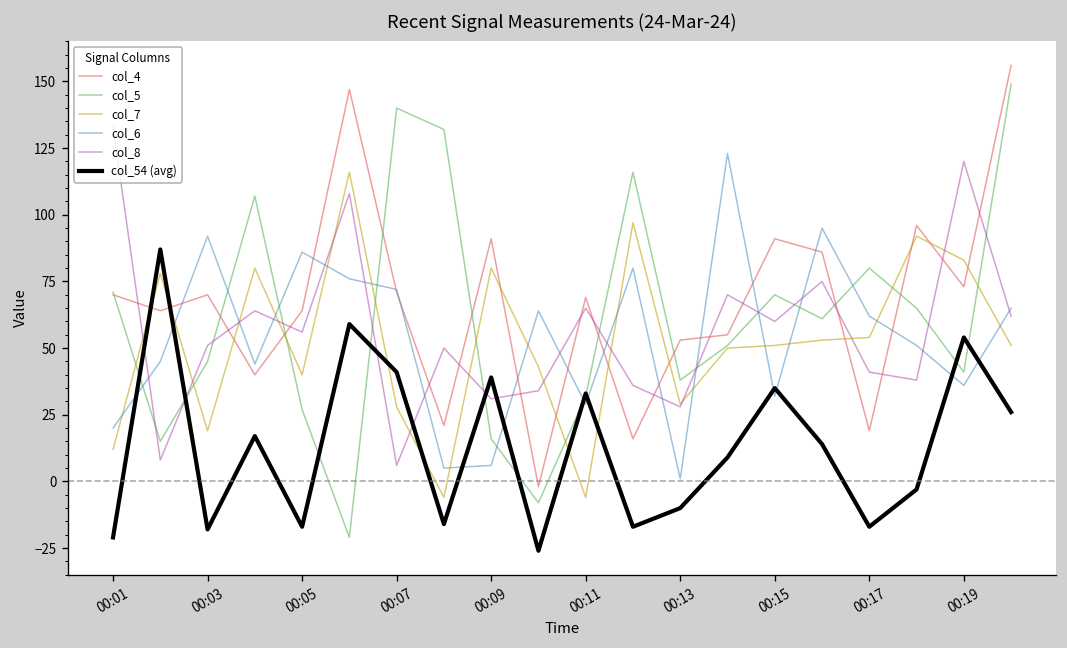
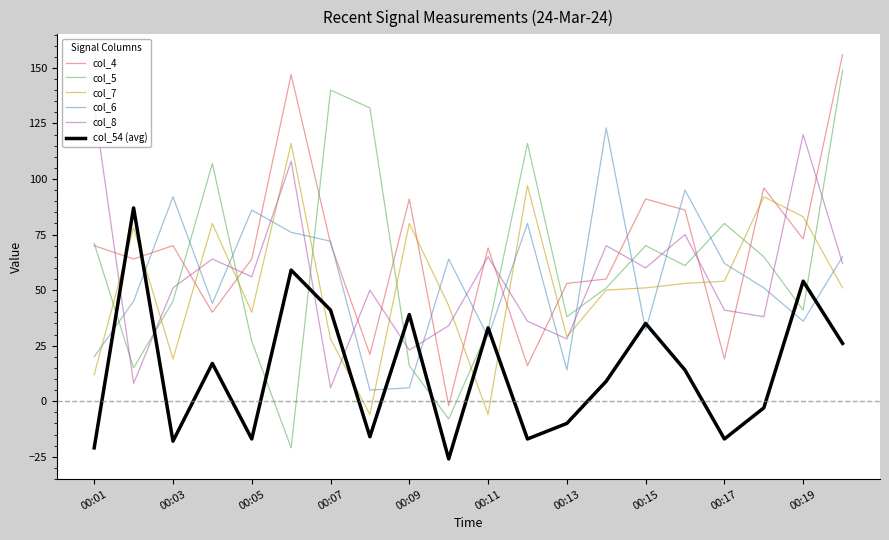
col_8, 00:09: 31 -> 23
col_6, 00:13: 1 -> 14
